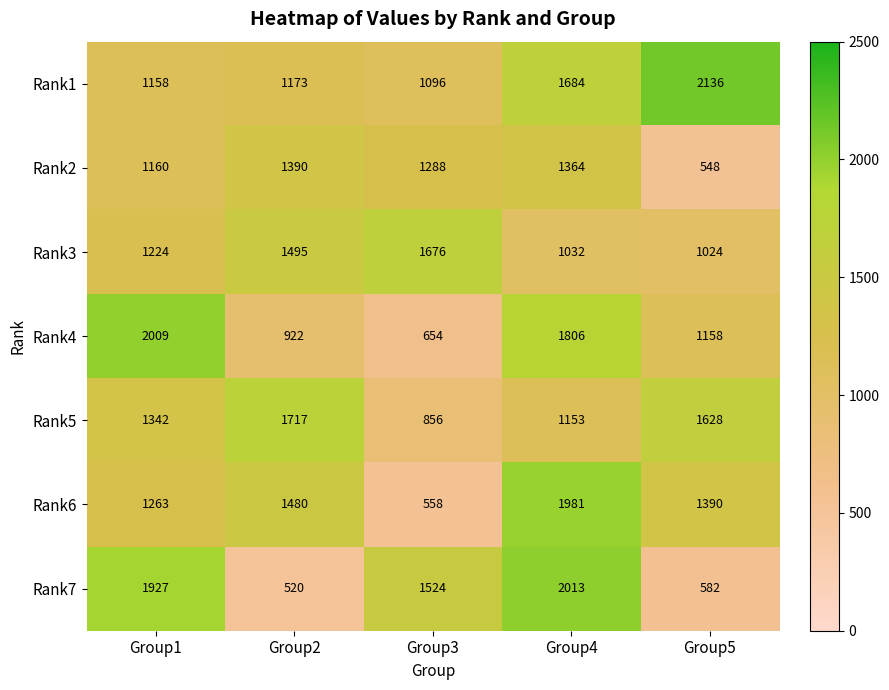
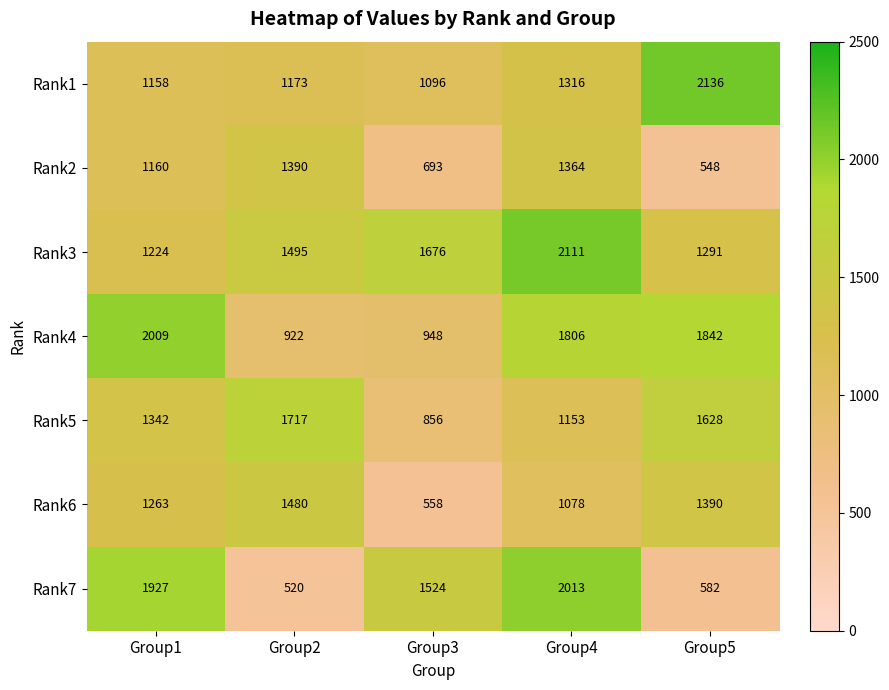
Rank1, Group4: 1684 -> 1316
Rank2, Group3: 1288 -> 693
Rank3, Group4: 1032 -> 2111
Rank3, Group5: 1024 -> 1291
Rank4, Group3: 654 -> 948
Rank4, Group5: 1158 -> 1842
Rank6, Group4: 1981 -> 1078
